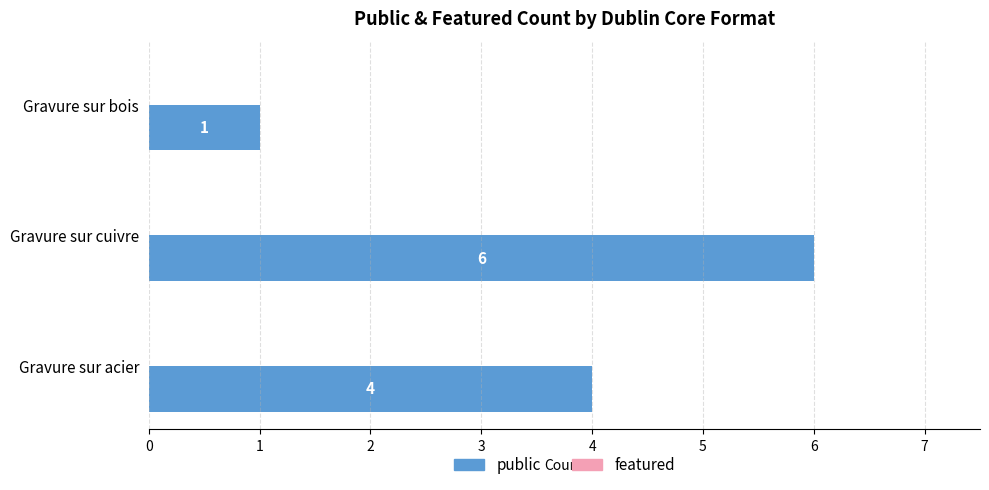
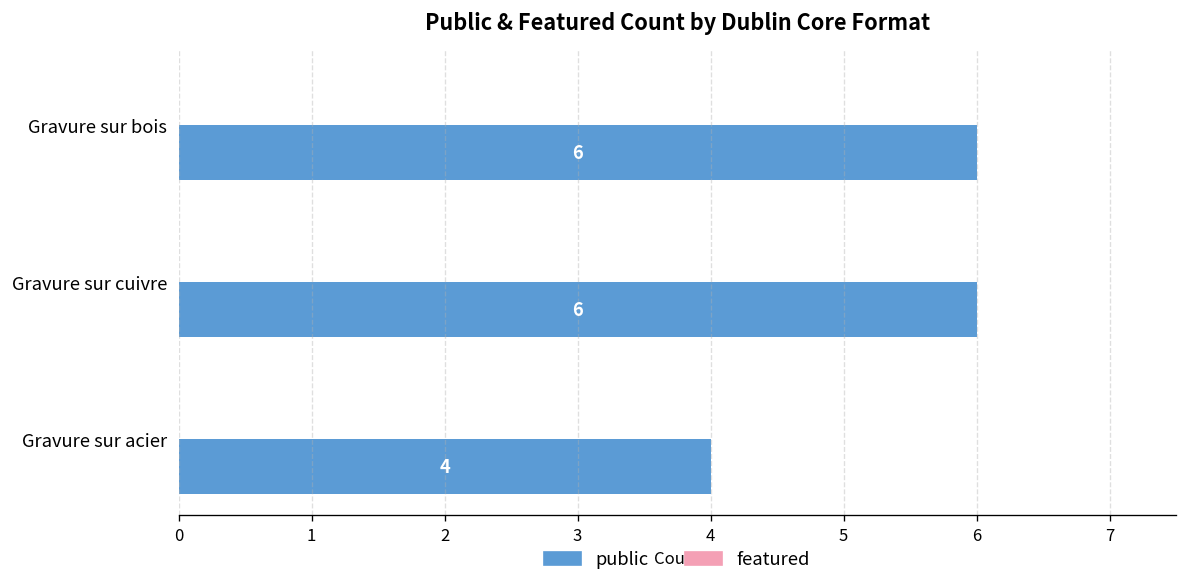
public, Gravure sur bois: 1 -> 6
